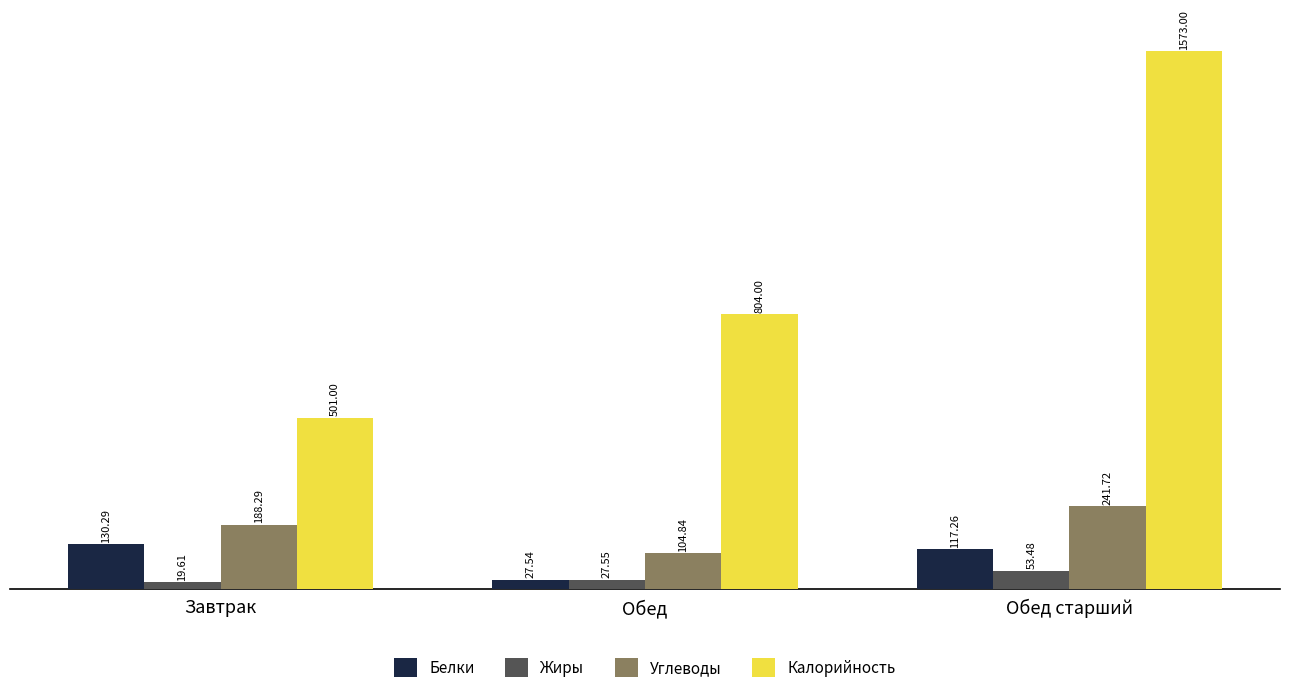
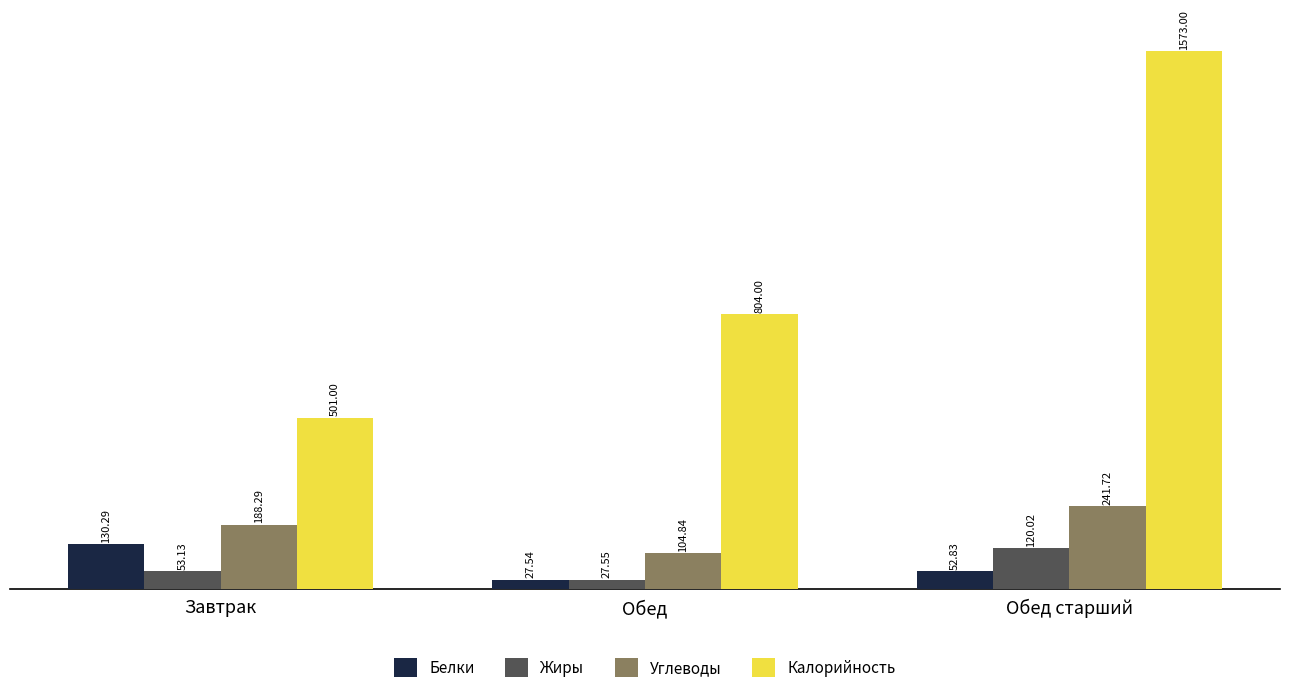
Жиры, Завтрак: 19.61 -> 53.13
Белки, Обед старший: 117.26 -> 52.83
Жиры, Обед старший: 53.48 -> 120.02
